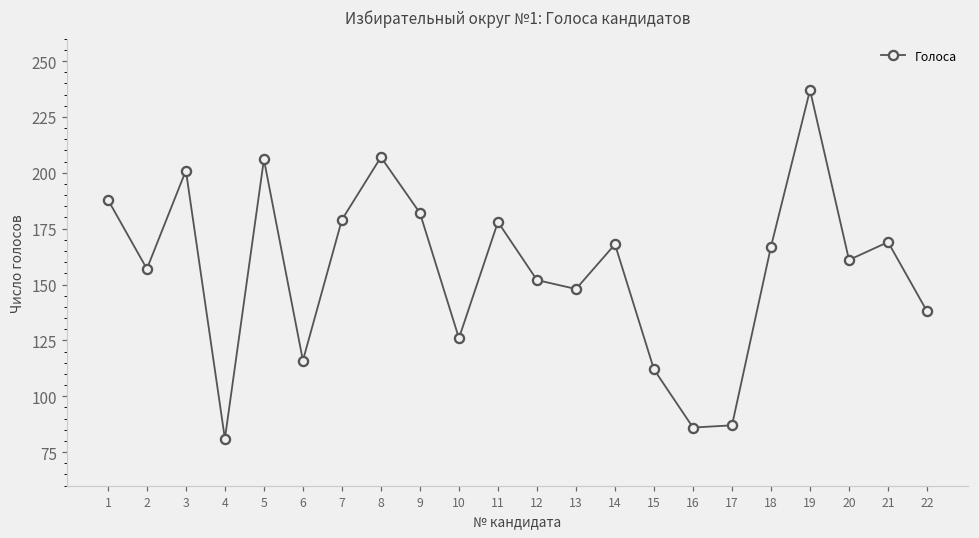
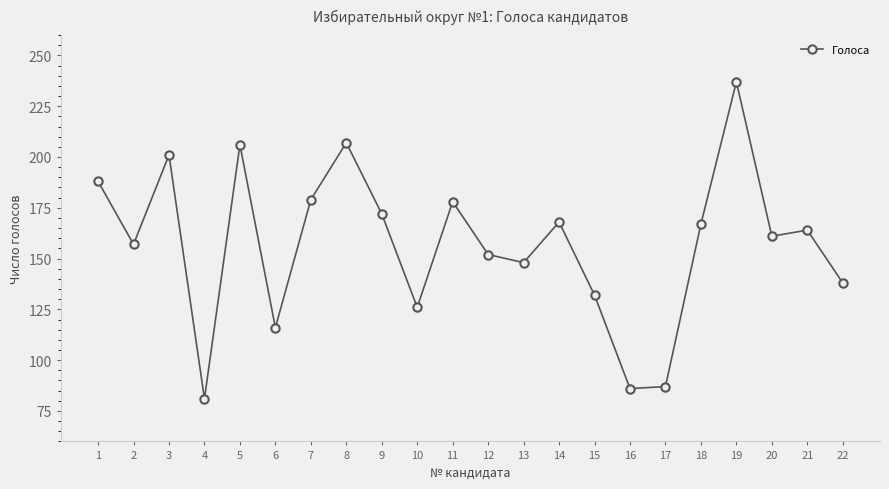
9: 182 -> 172
15: 112 -> 132
21: 169 -> 164
